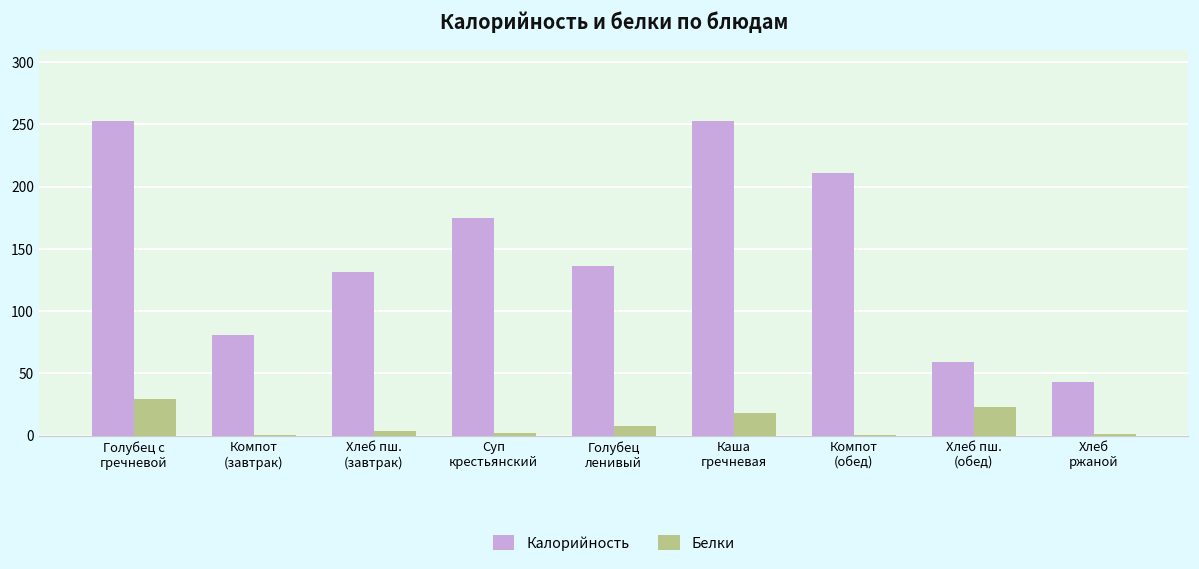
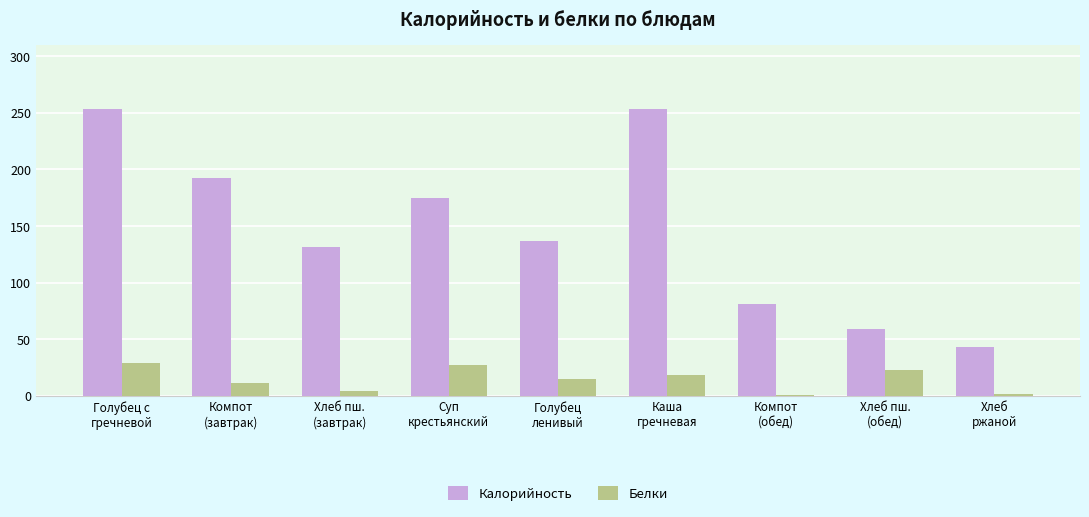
Калорийность, Компот (завтрак): 81 -> 192
Белки, Компот (завтрак): 0 -> 11
Белки, Суп крестьянский: 2 -> 27
Белки, Голубец ленивый: 7 -> 15
Калорийность, Компот (обед): 211 -> 81
